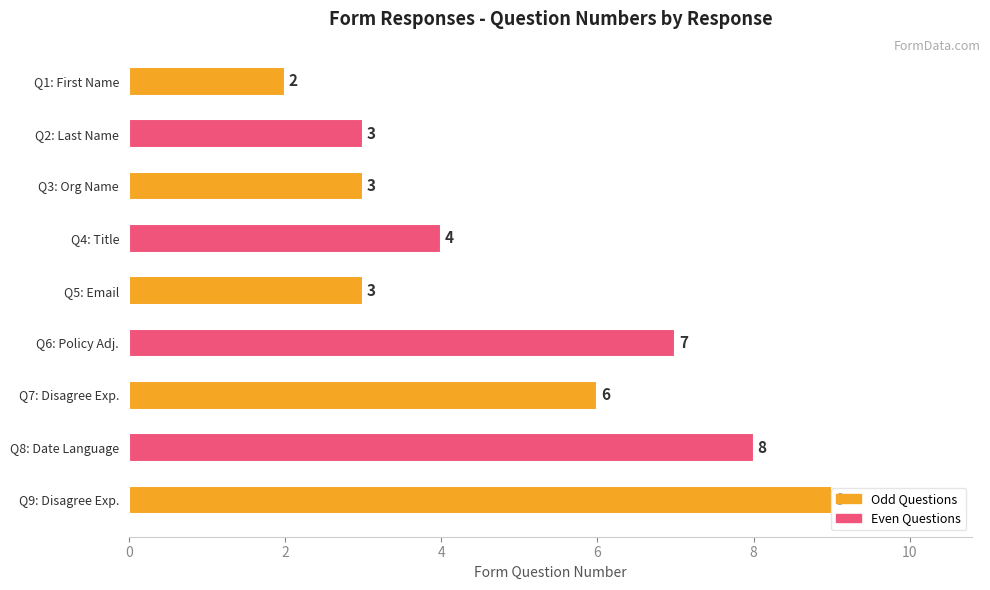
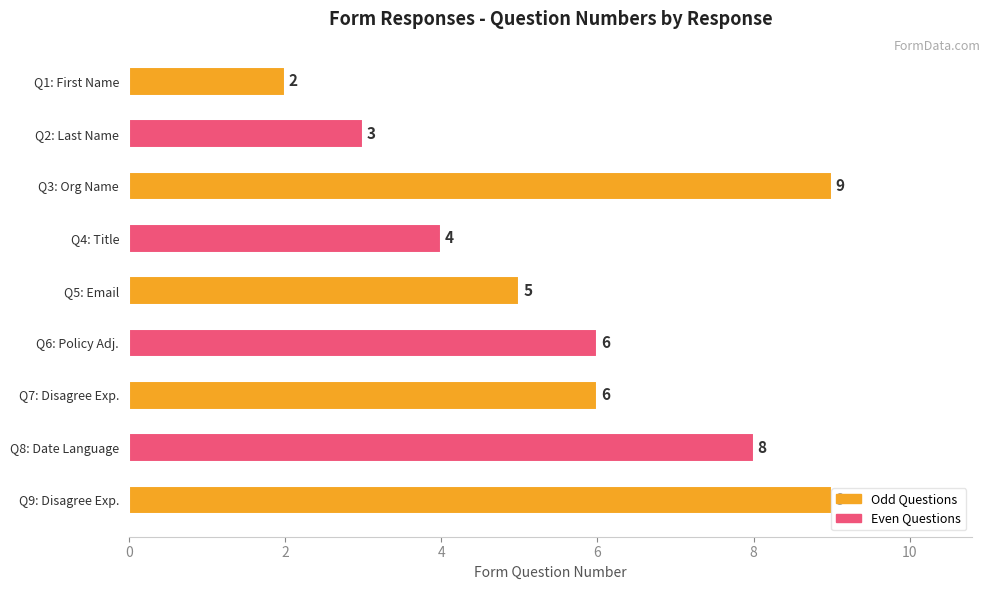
Q3: Org Name: 3 -> 9
Q5: Email: 3 -> 5
Q6: Policy Adj.: 7 -> 6
